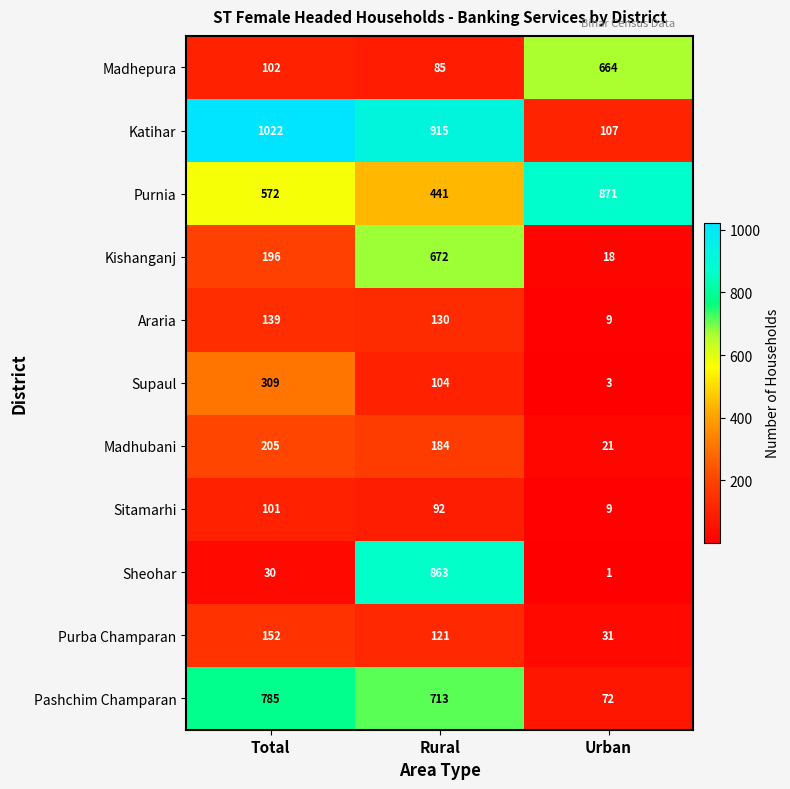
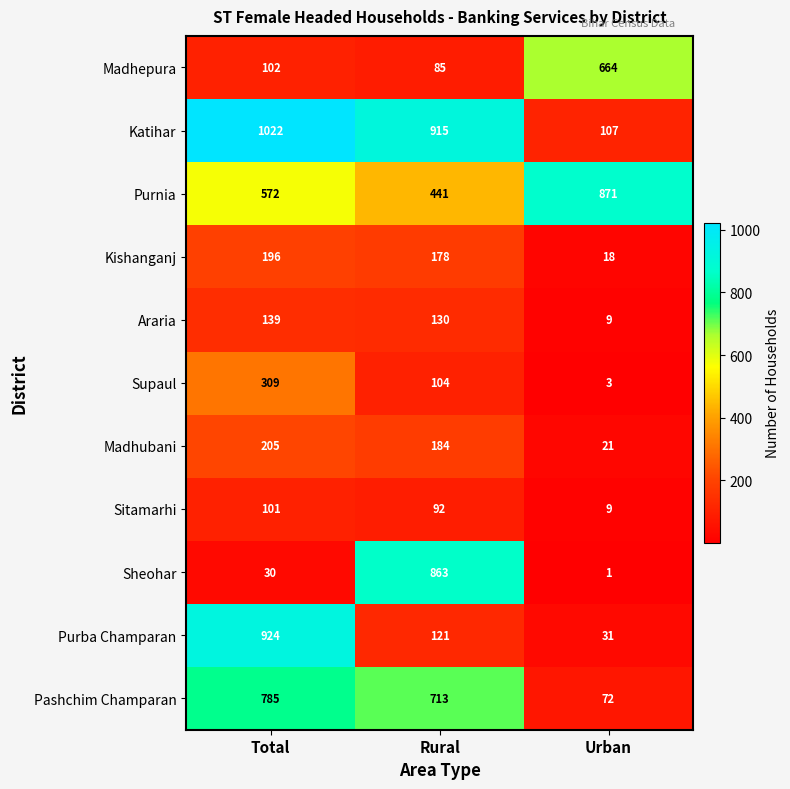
Kishanganj, Rural: 672 -> 178
Purba Champaran, Total: 152 -> 924
